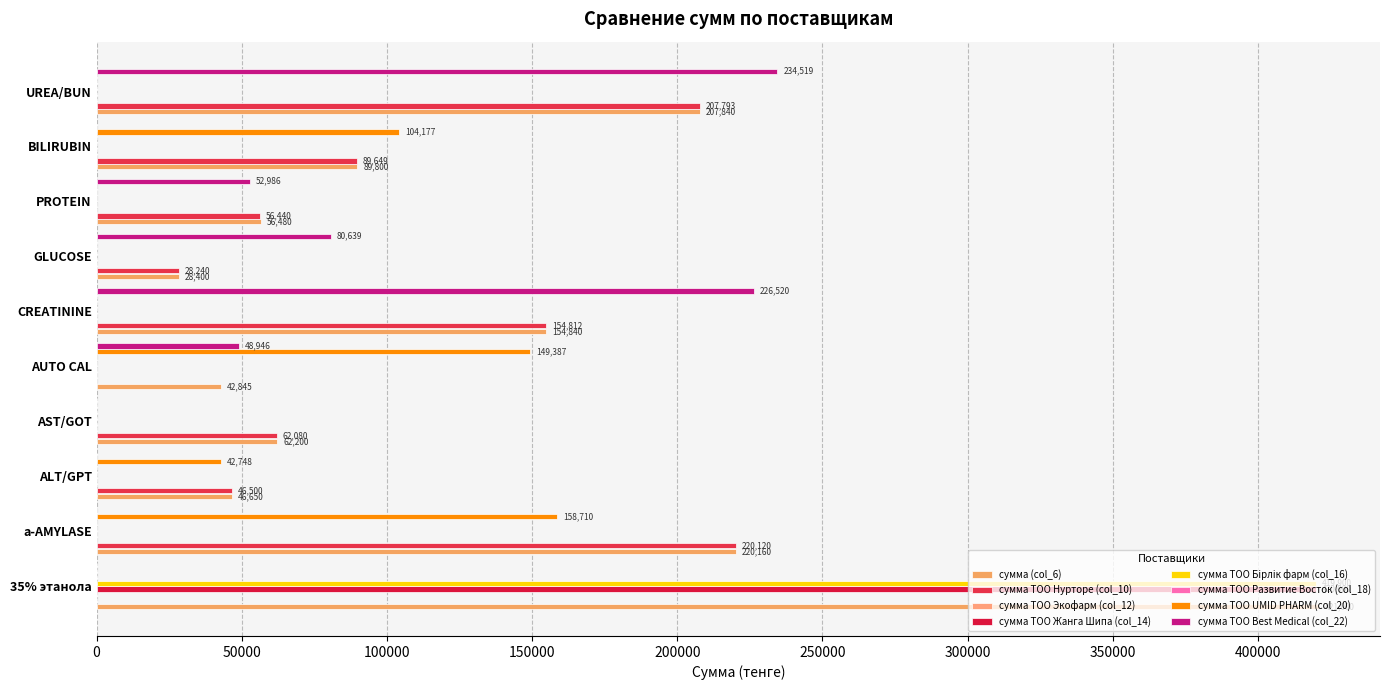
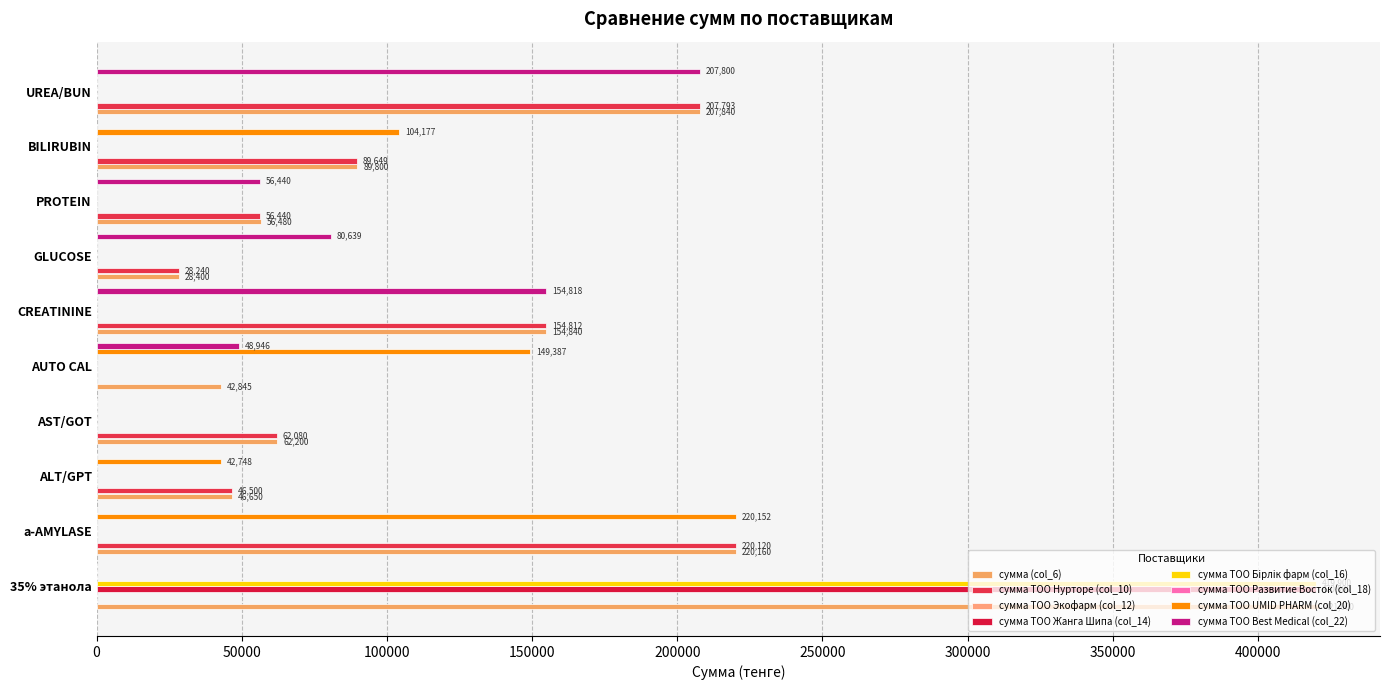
сумма TOO Best Medical (col_22), UREA/BUN: 234,519 -> 207,800
сумма TOO Best Medical (col_22), PROTEIN: 52,986 -> 56,440
сумма TOO Best Medical (col_22), CREATININE: 226,520 -> 154,818
сумма ТОО UMID PHARM (col_20), a-AMYLASE: 158,710 -> 220,152
